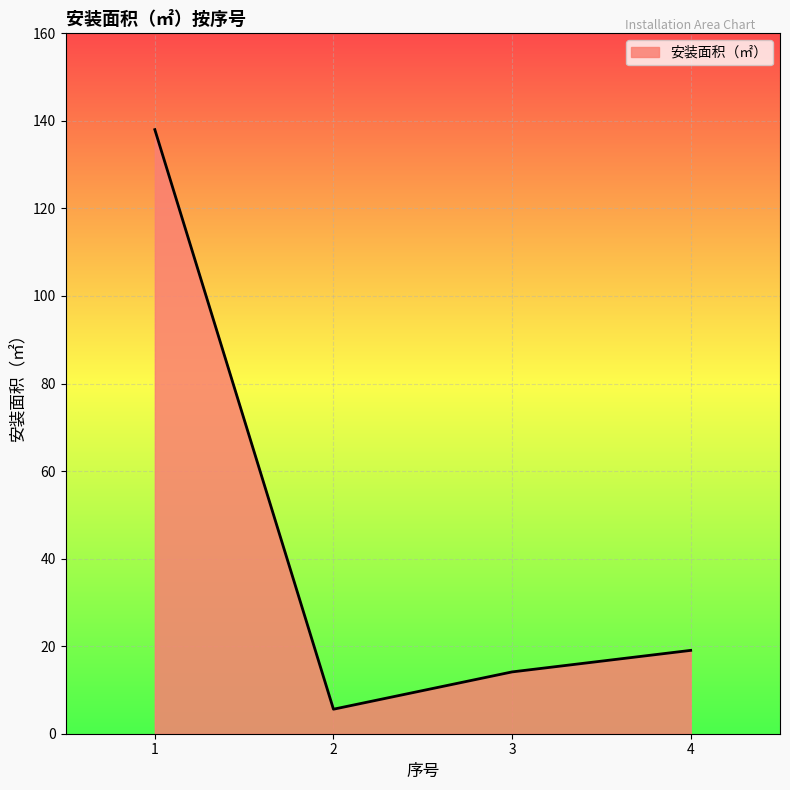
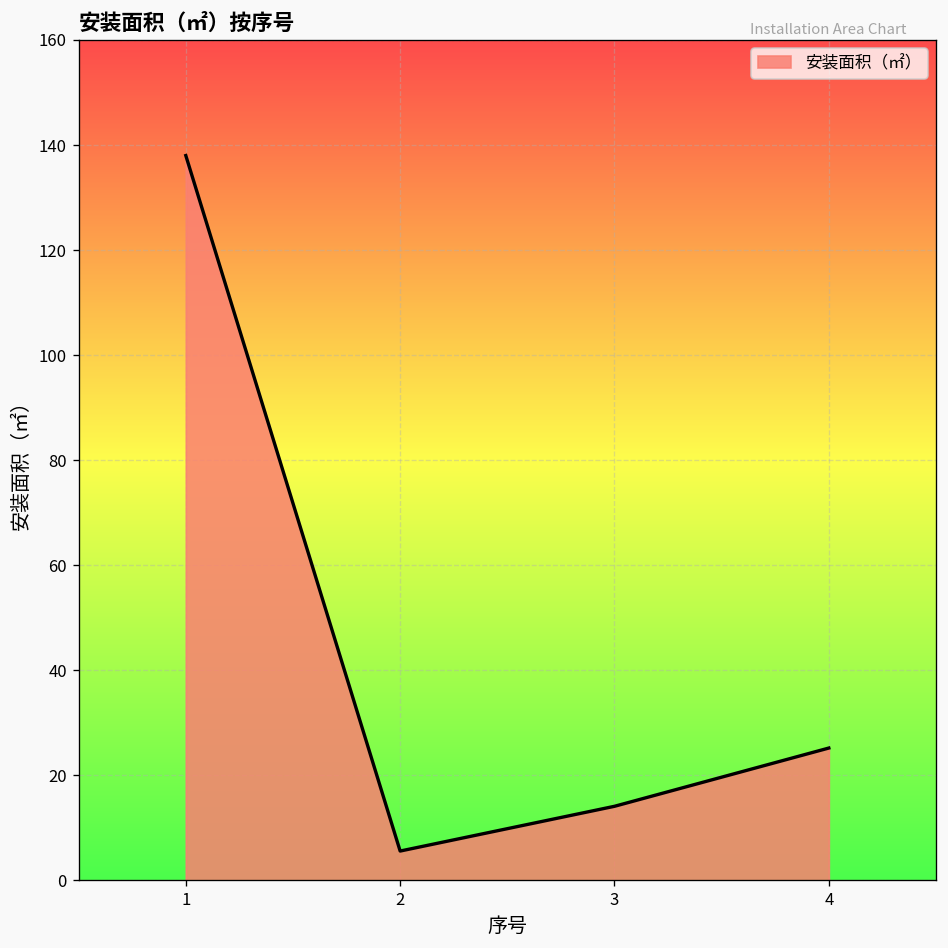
4: 19 -> 25
